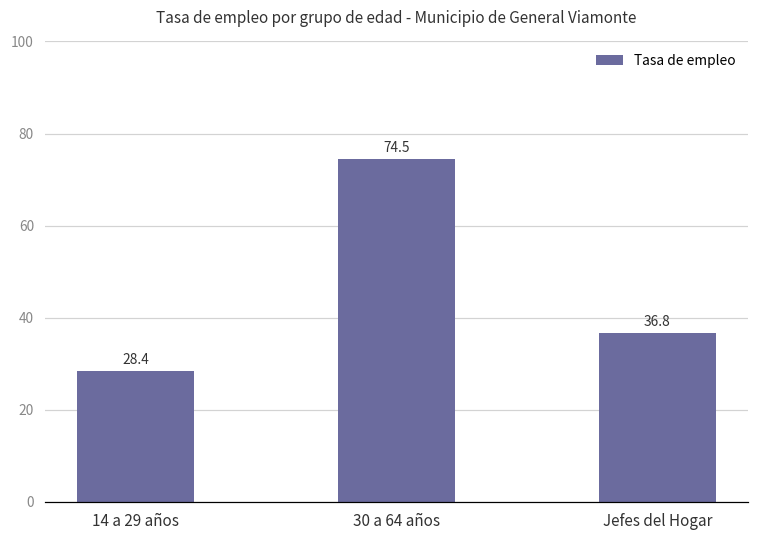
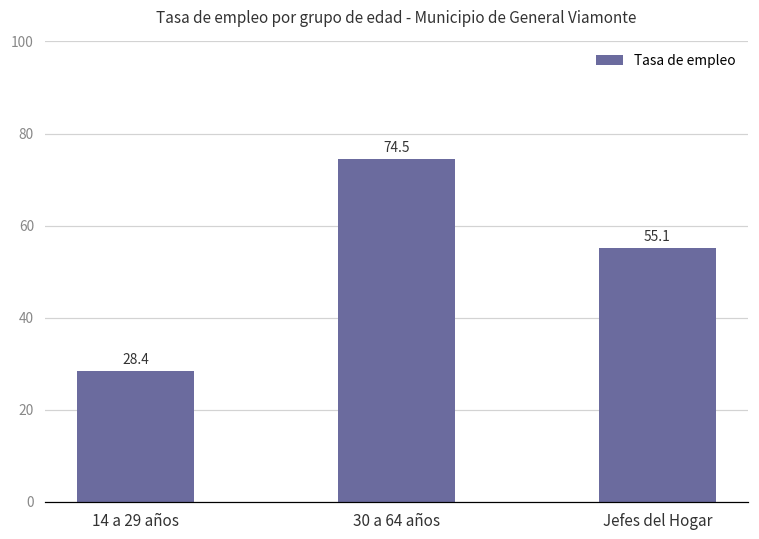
Jefes del Hogar: 36.8 -> 55.1
